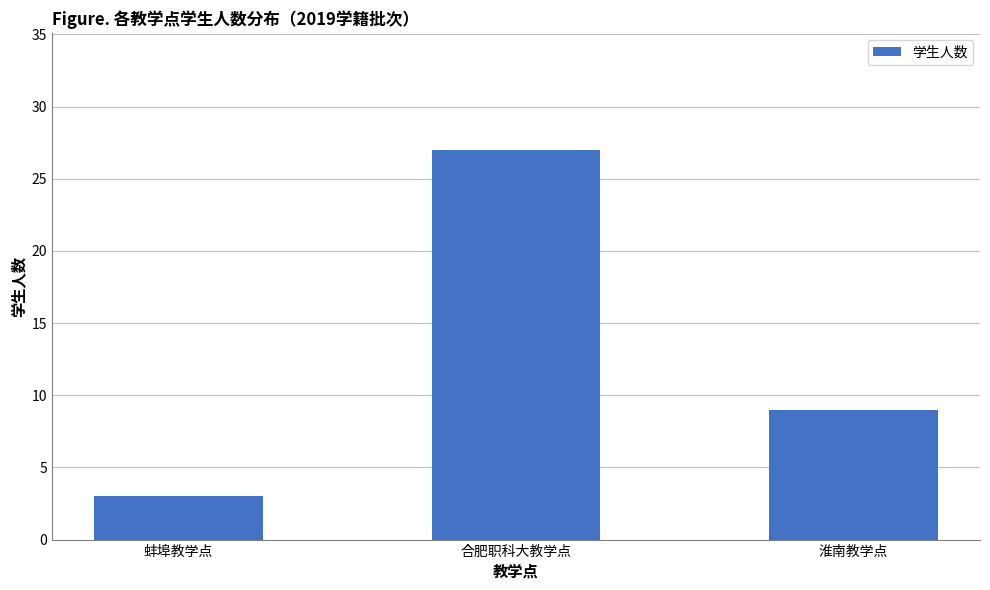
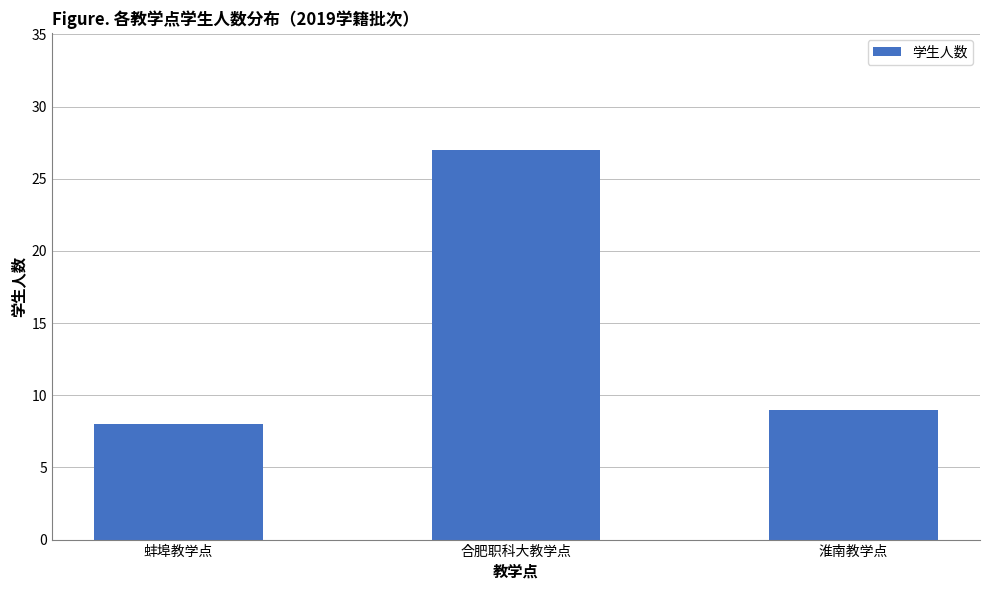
蚌埠教学点: 3 -> 8
